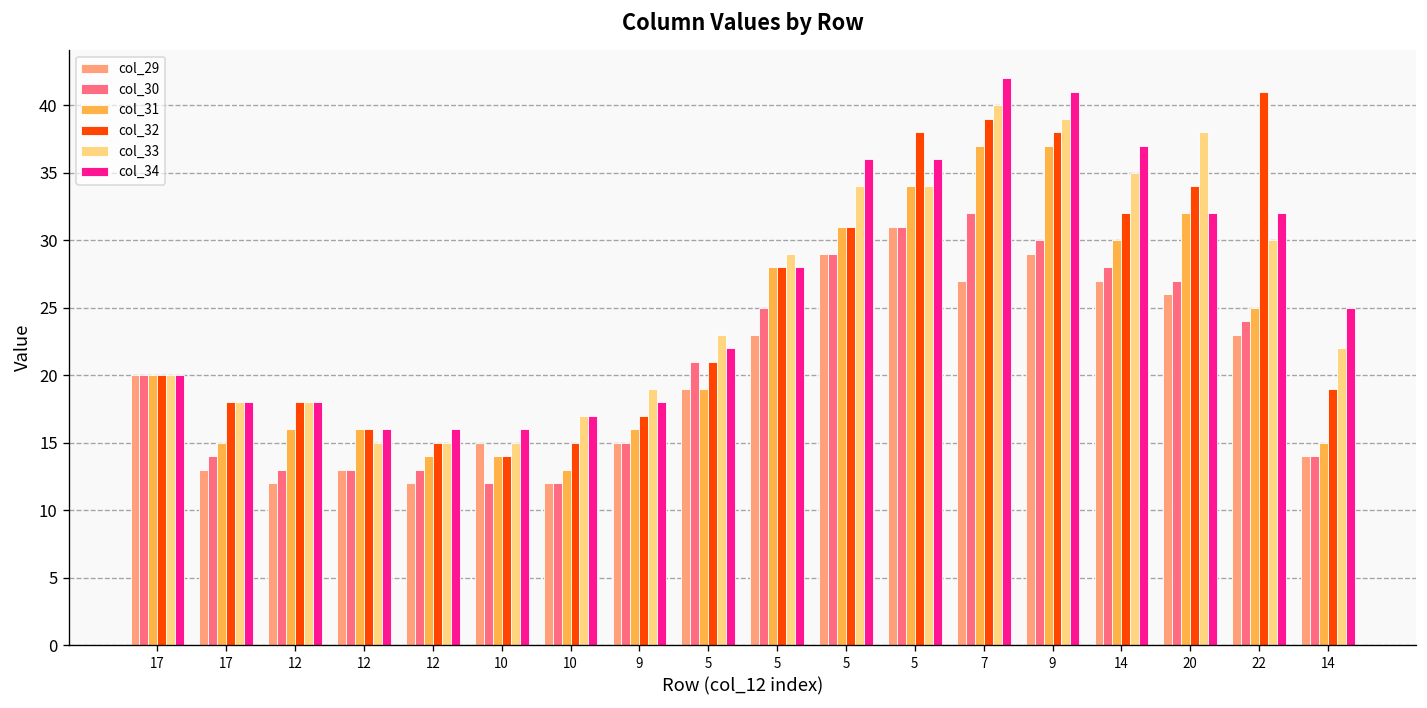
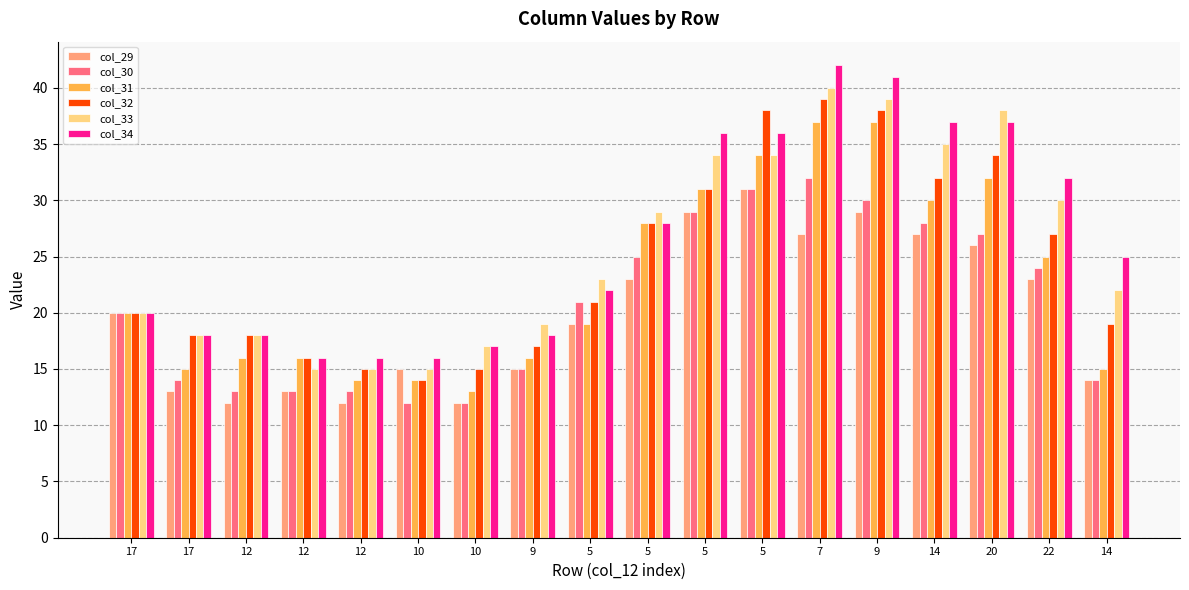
col_34, 20: 32 -> 37
col_32, 22: 41 -> 27
